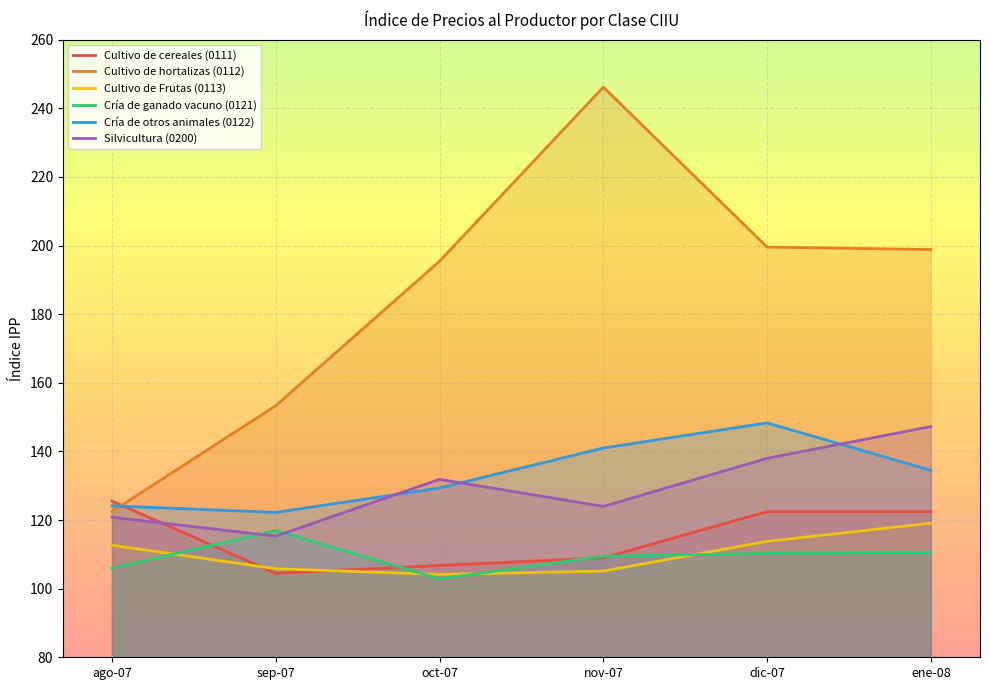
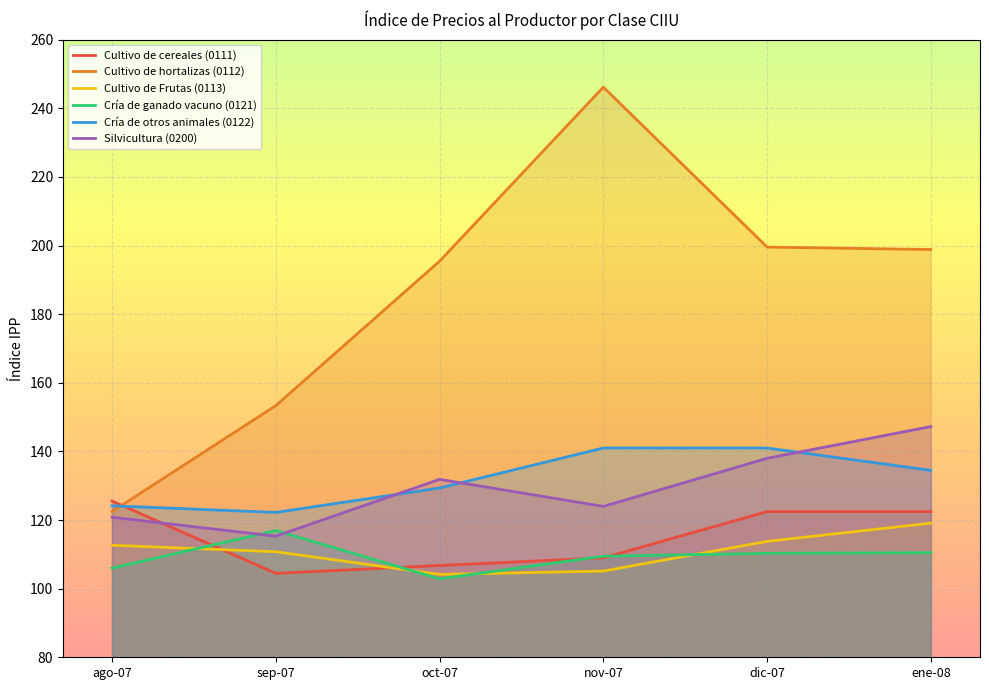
Cultivo de Frutas (0113), sep-07: 106 -> 111
Cría de otros animales (0122), dic-07: 148 -> 141
